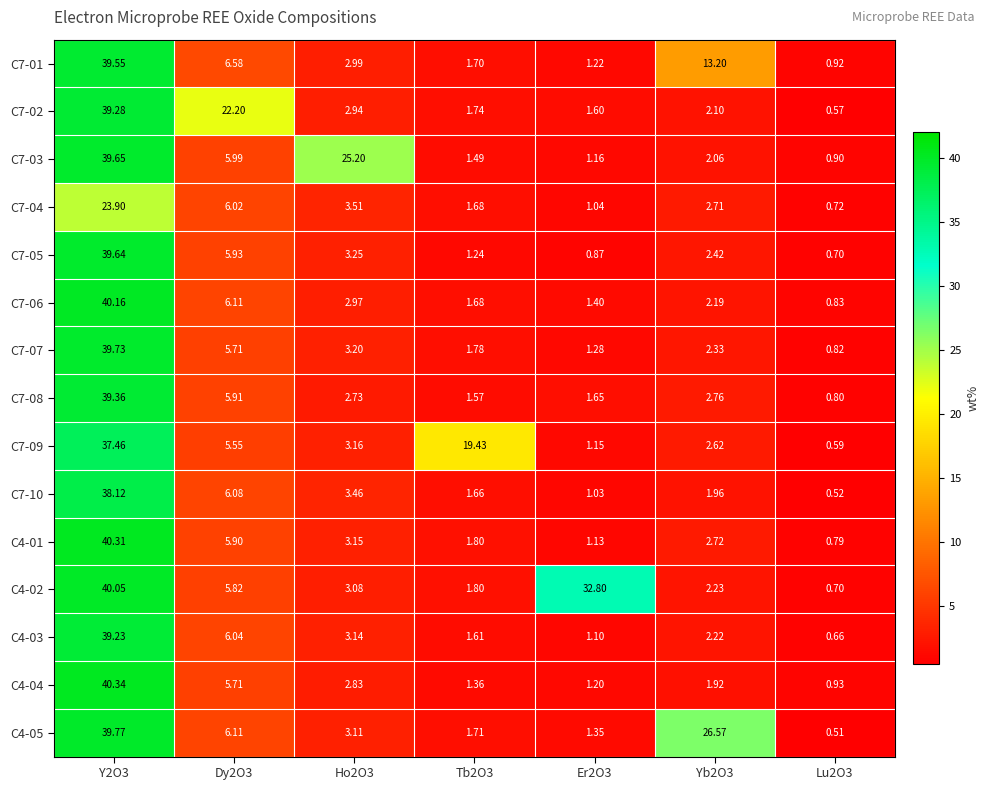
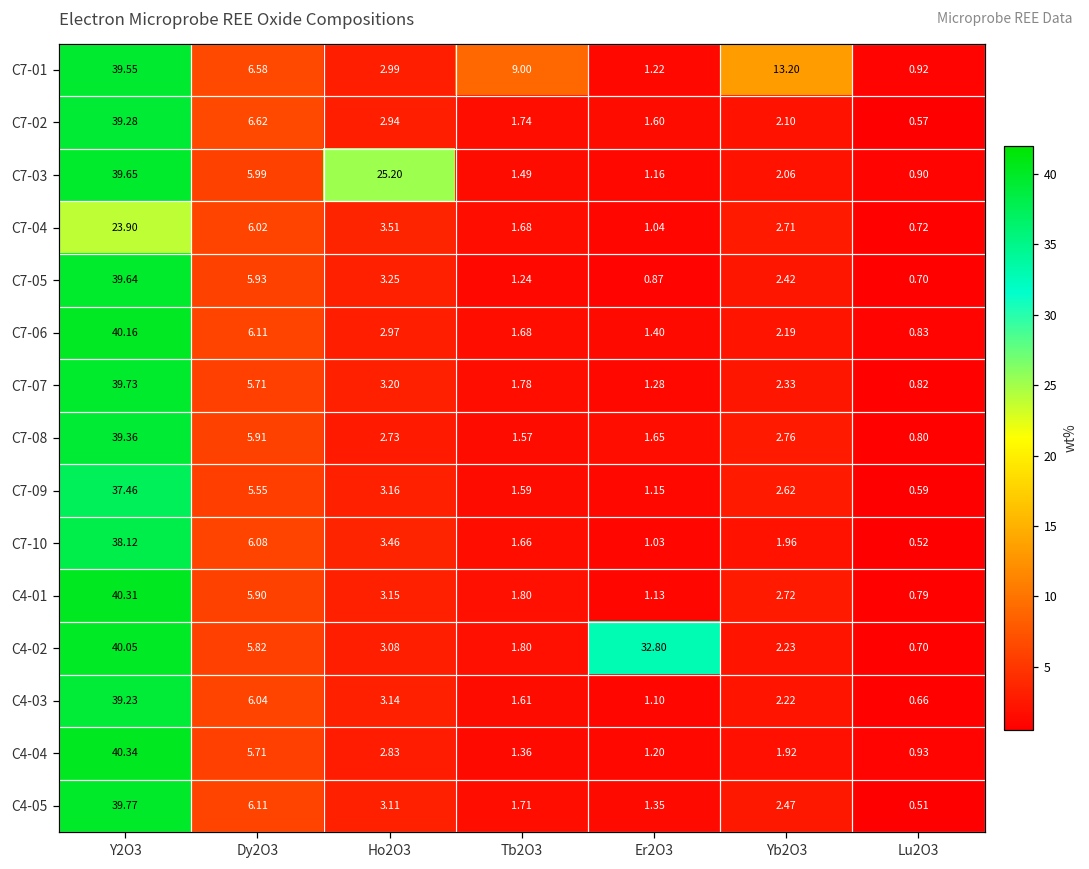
C7-01, Tb2O3: 1.70 -> 9.00
C7-02, Dy2O3: 22.20 -> 6.62
C7-09, Tb2O3: 19.43 -> 1.59
C4-05, Yb2O3: 26.57 -> 2.47
